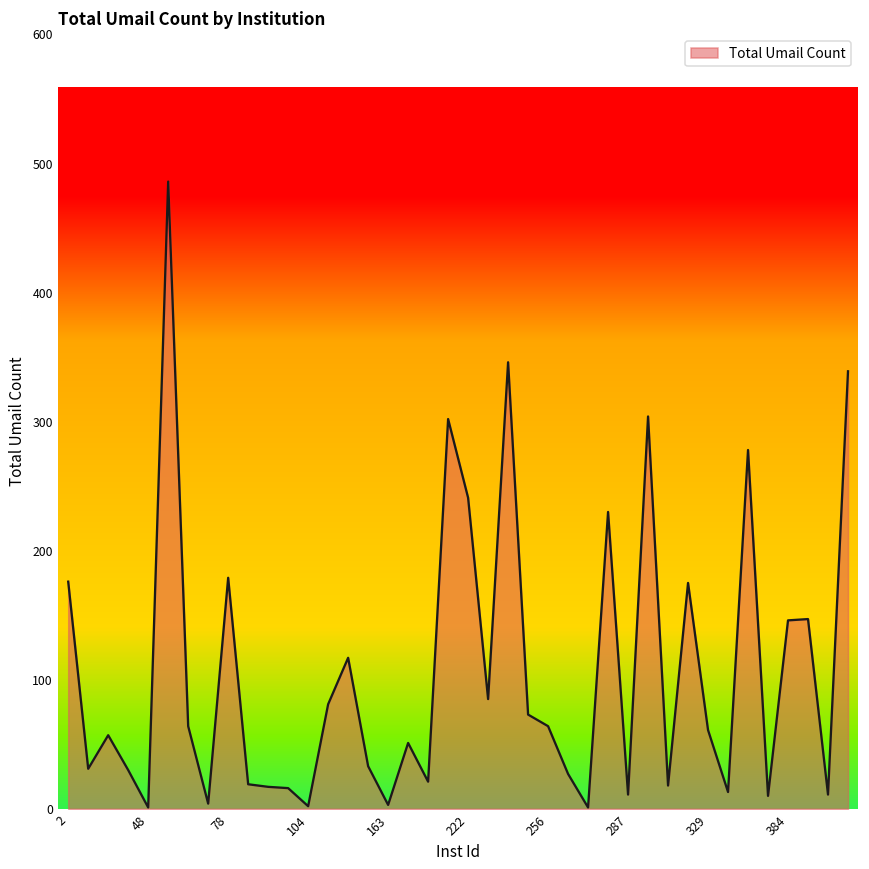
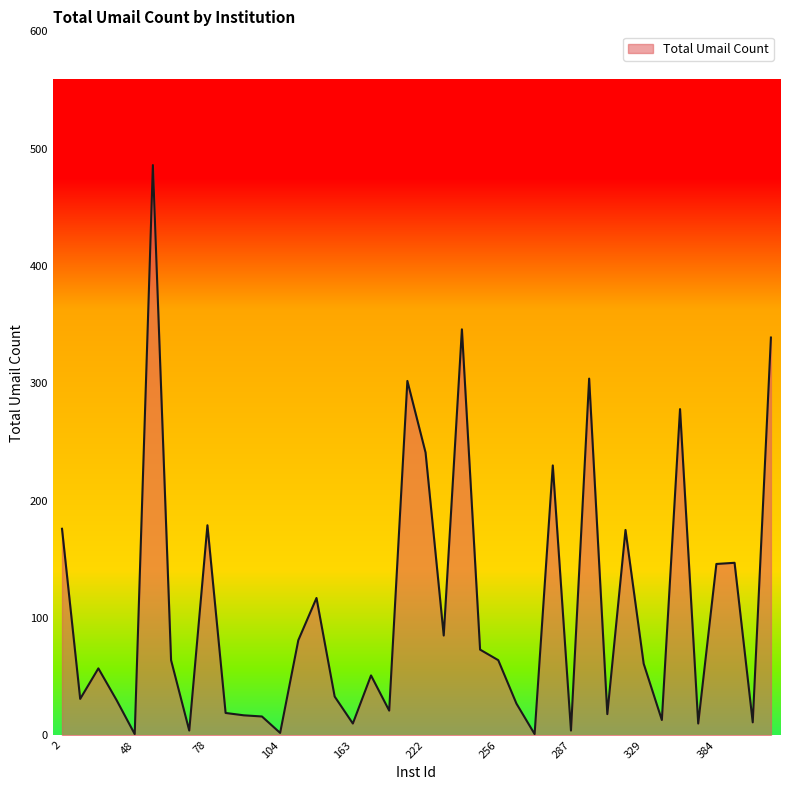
163: 3 -> 10
287: 11 -> 4
